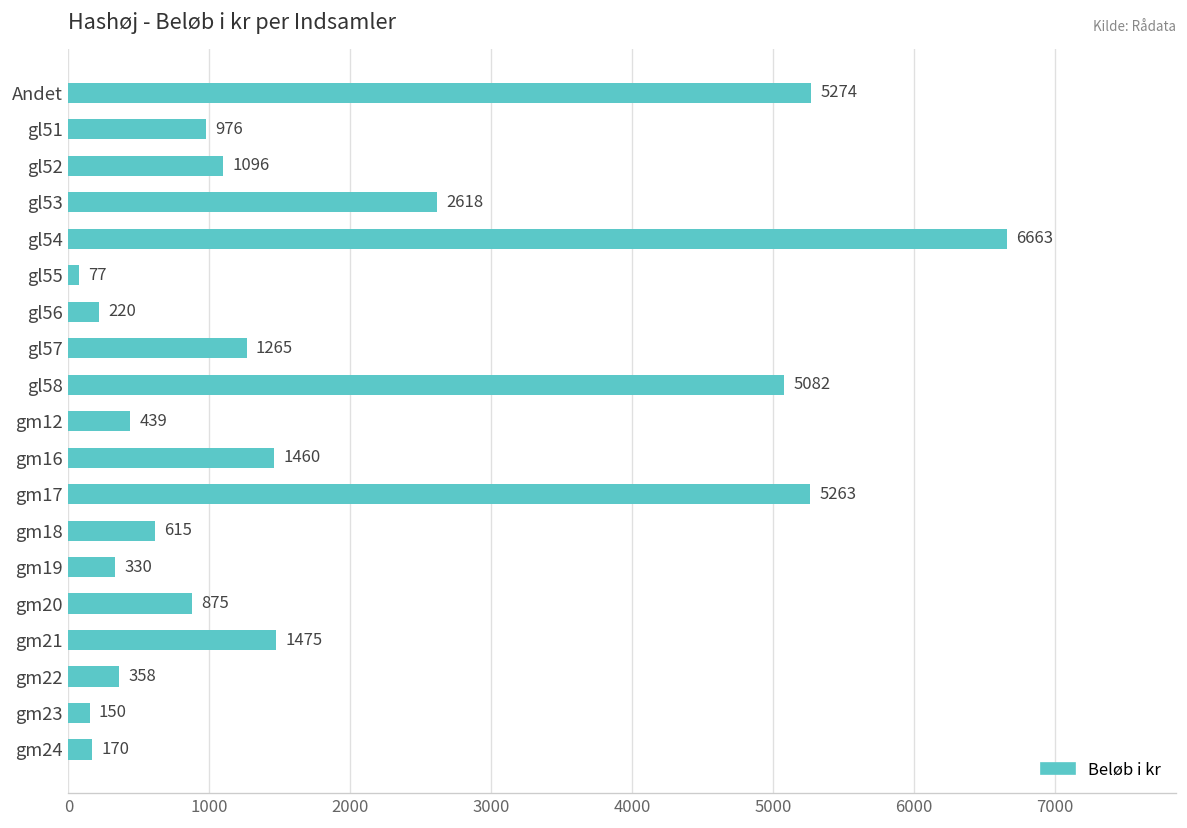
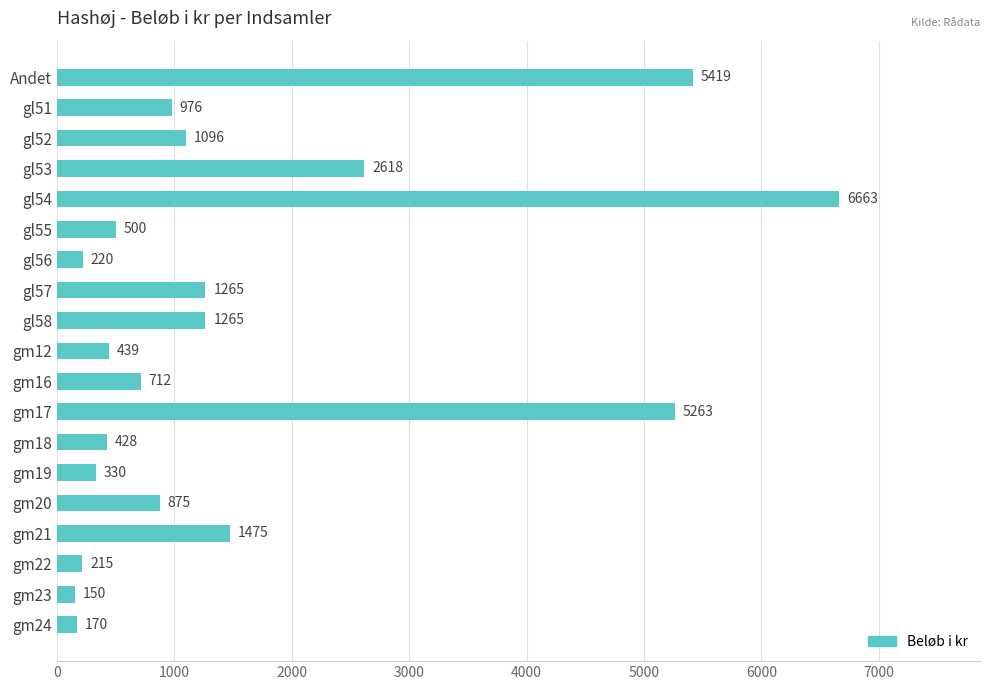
Andet: 5274 -> 5419
gl55: 77 -> 500
gl58: 5082 -> 1265
gm16: 1460 -> 712
gm18: 615 -> 428
gm22: 358 -> 215
